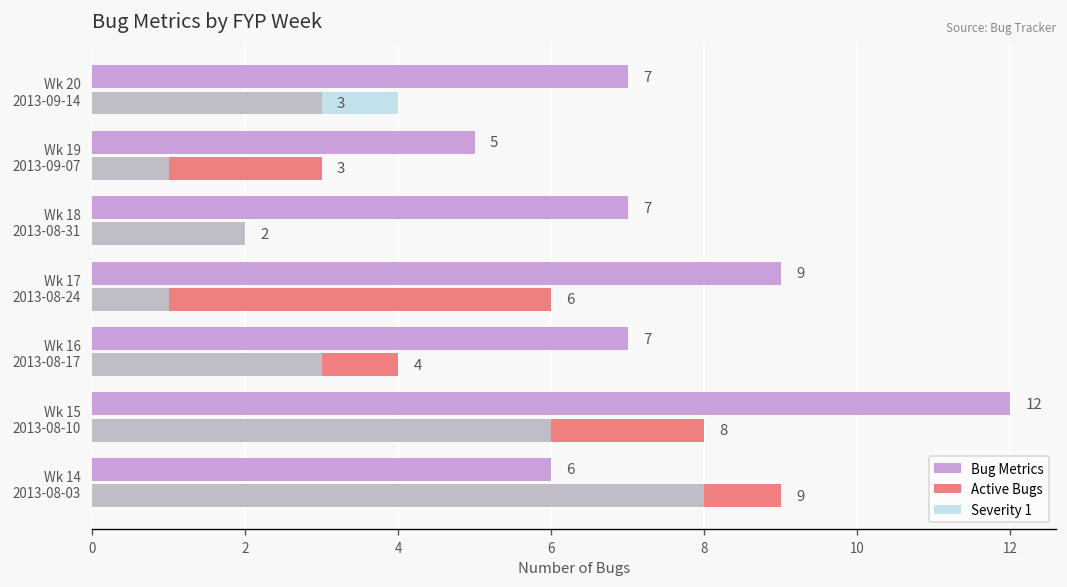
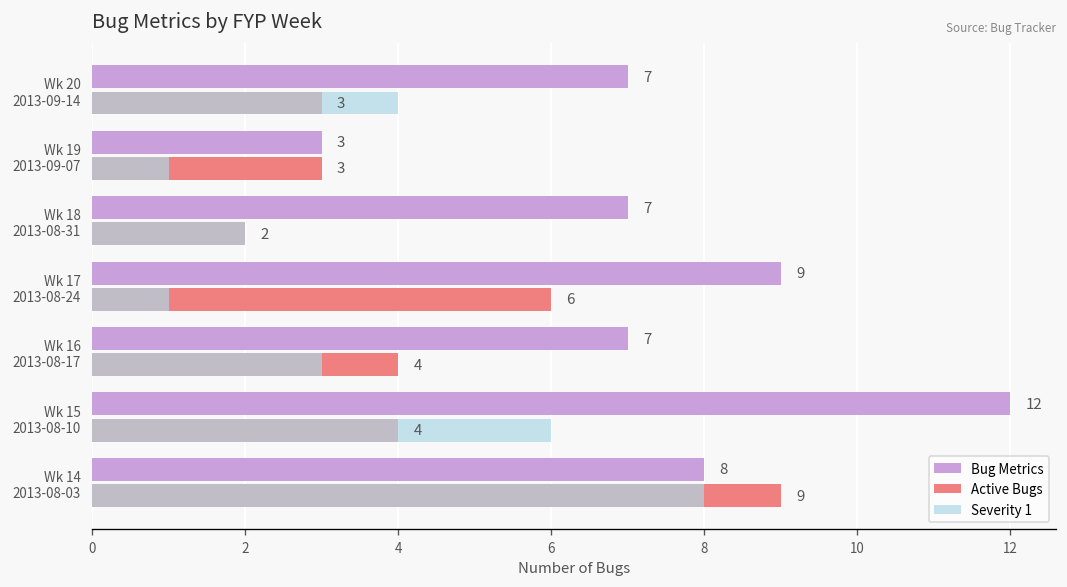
Bug Metrics, Wk 19 2013-09-07: 5 -> 3
Active Bugs, Wk 15 2013-08-10: 8 -> 4
Bug Metrics, Wk 14 2013-08-03: 6 -> 8
